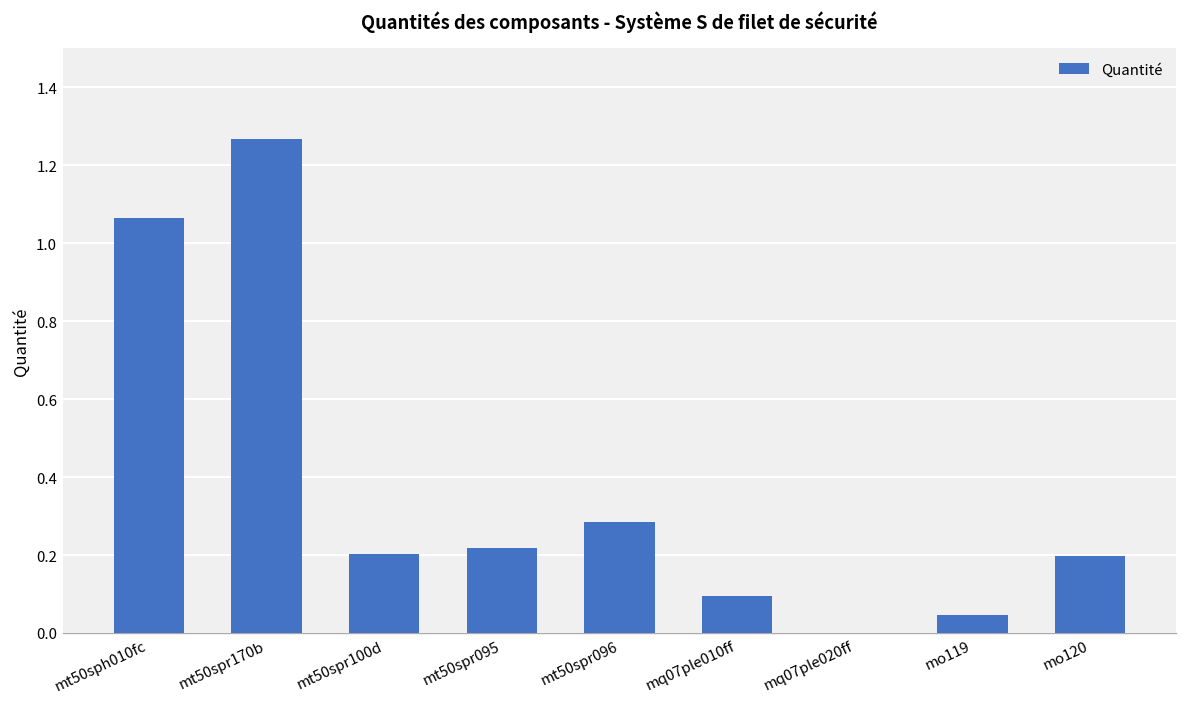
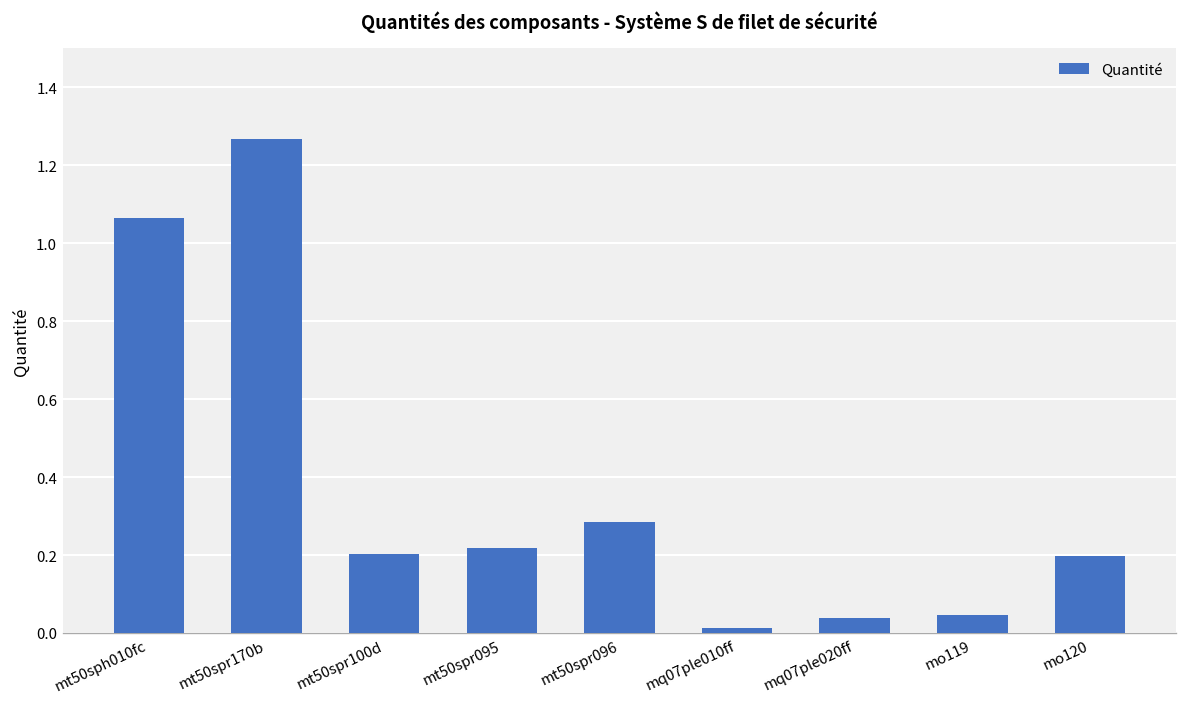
mq07ple010ff: 0.09 -> 0.01
mq07ple020ff: 0.00 -> 0.04
